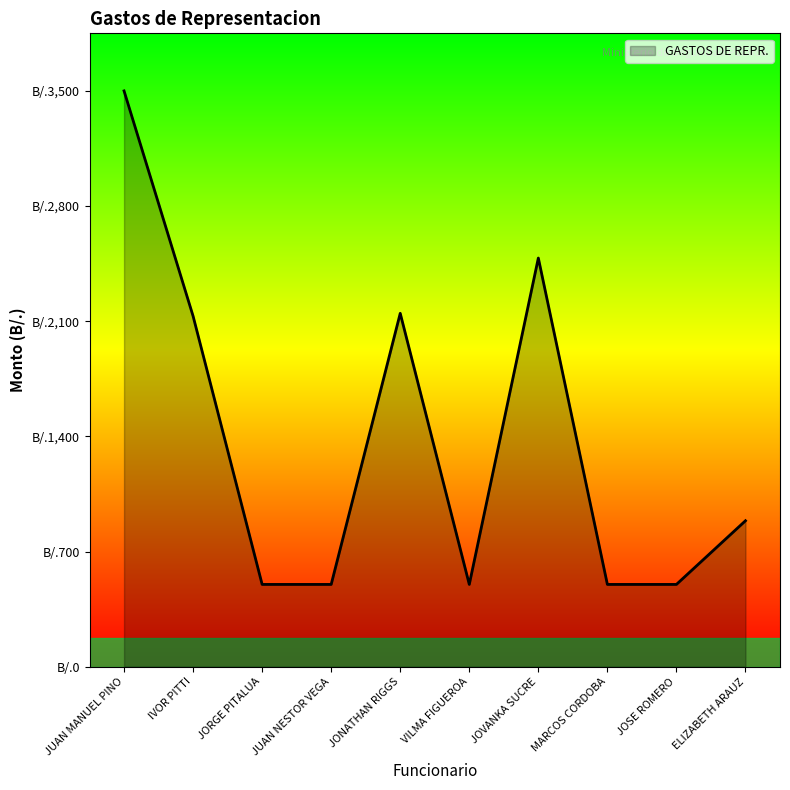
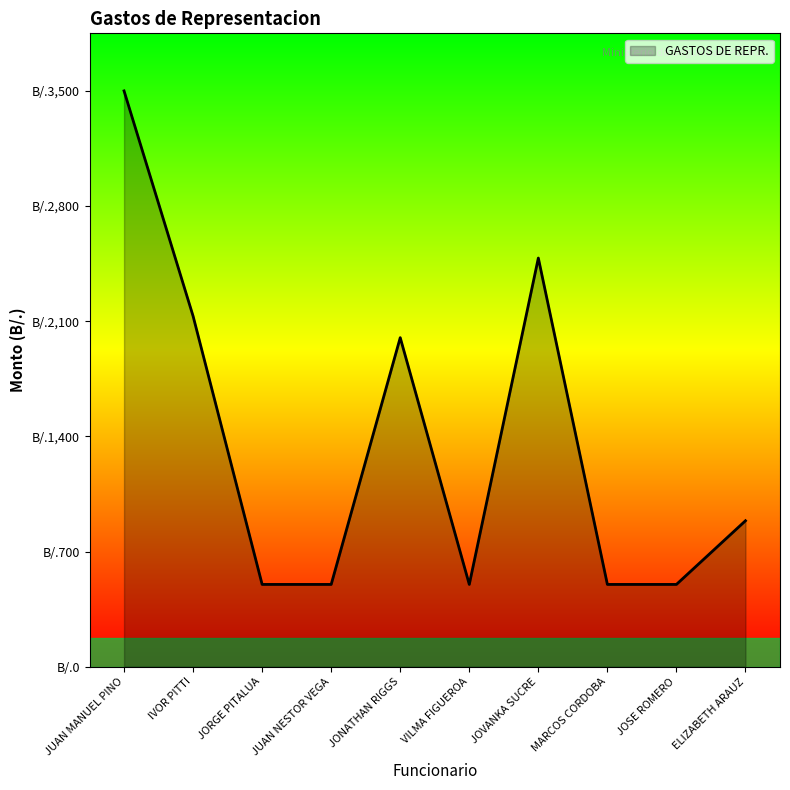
JONATHAN RIGGS: B/.2,150 -> B/.2,000
